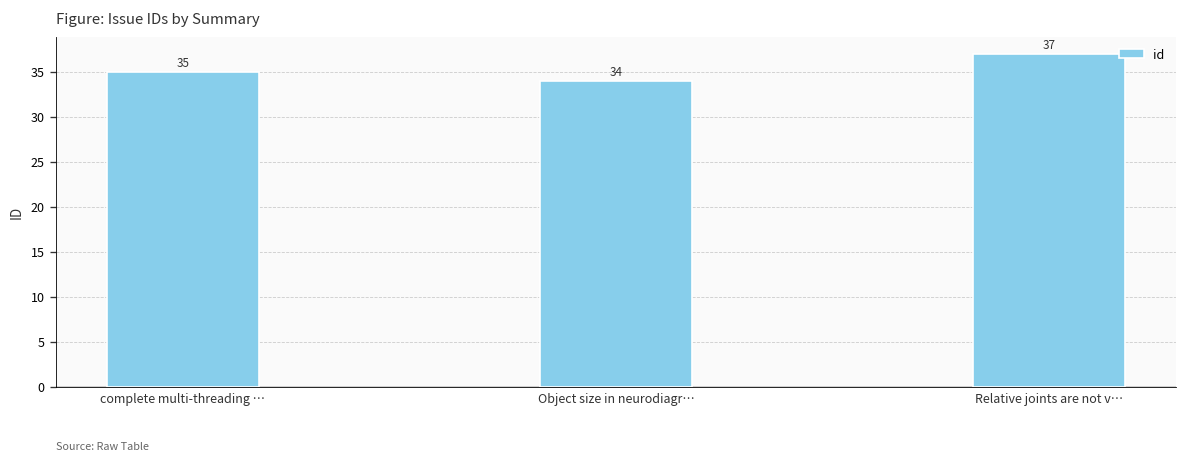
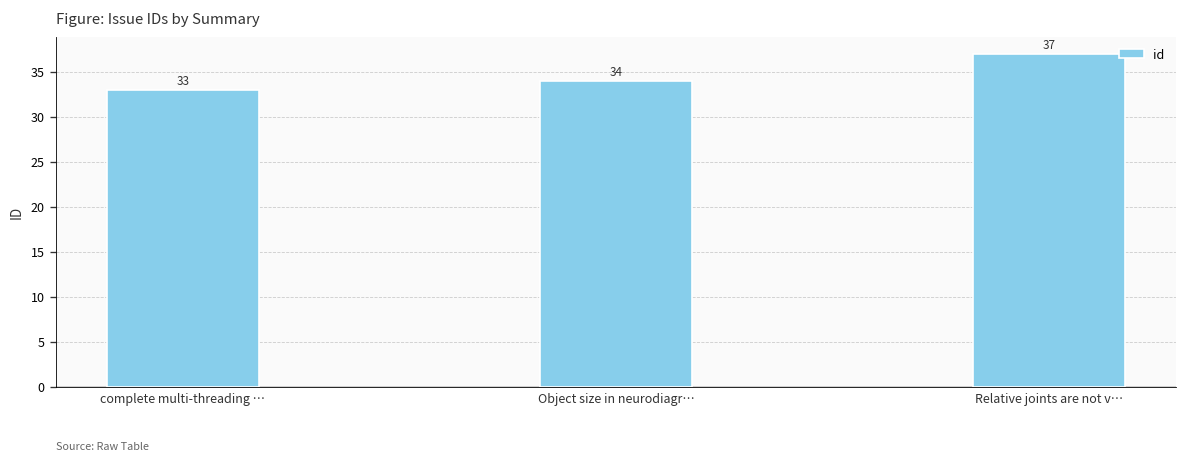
complete multi-threading …: 35 -> 33
